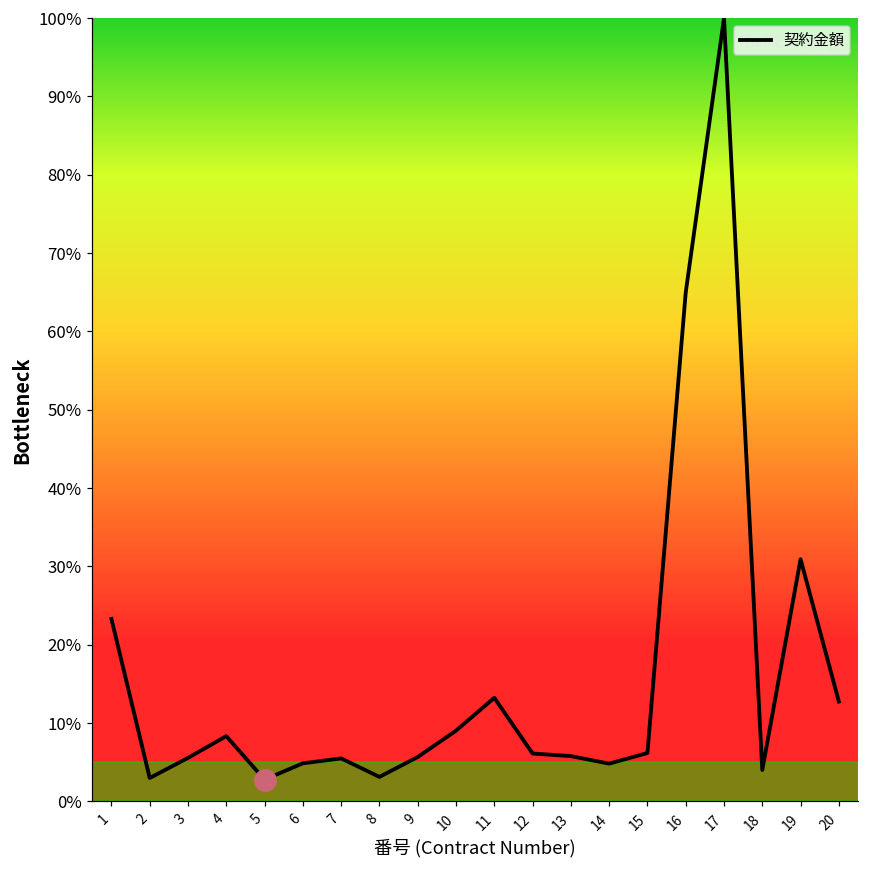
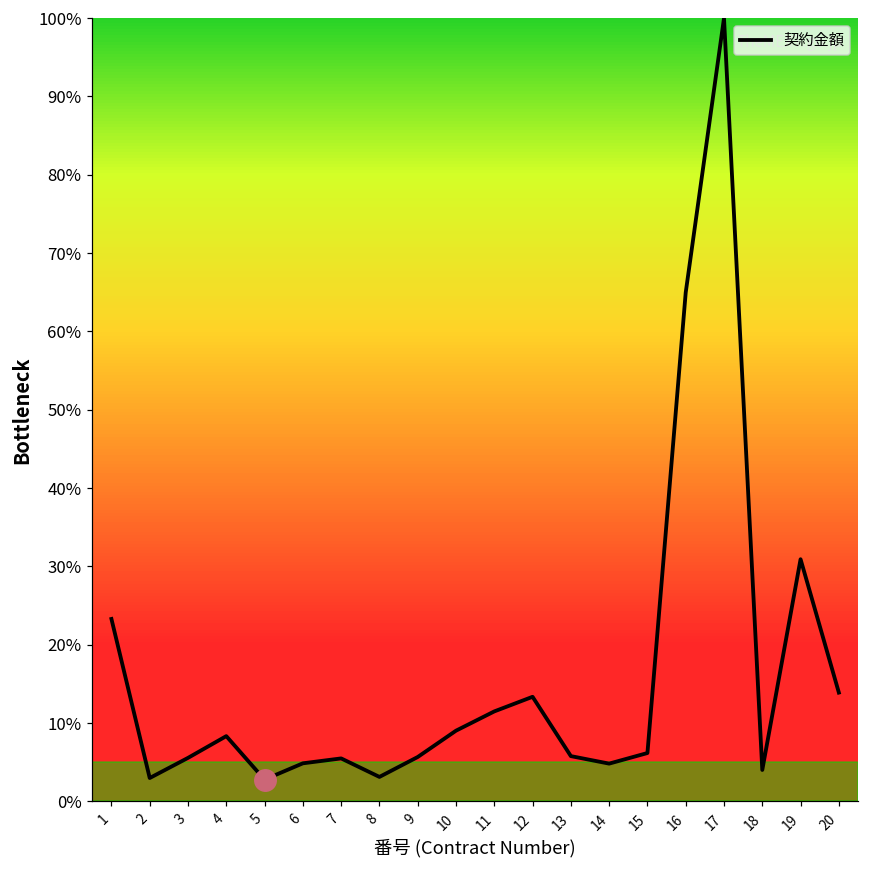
契約金額, 11: 13% -> 11%
契約金額, 12: 6% -> 13%
契約金額, 20: 13% -> 14%
